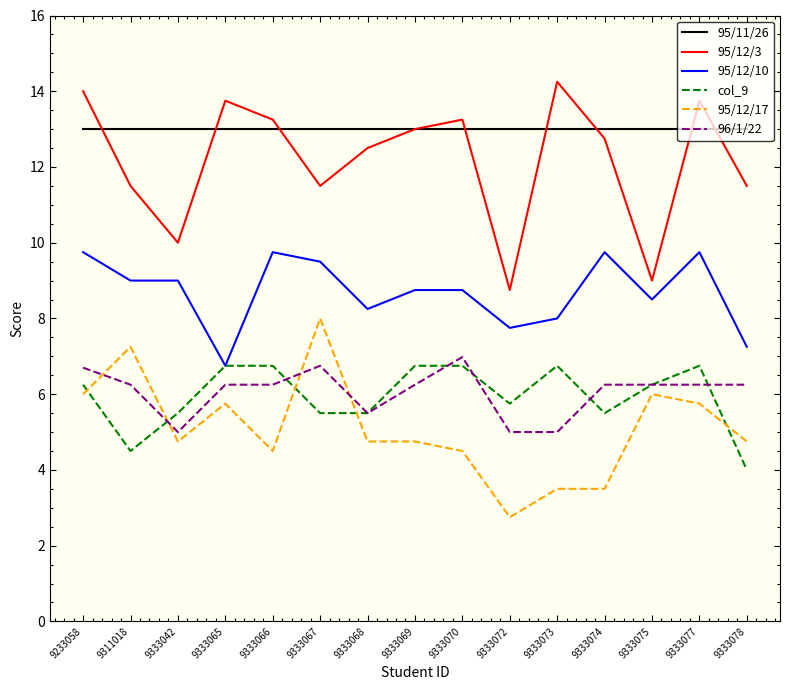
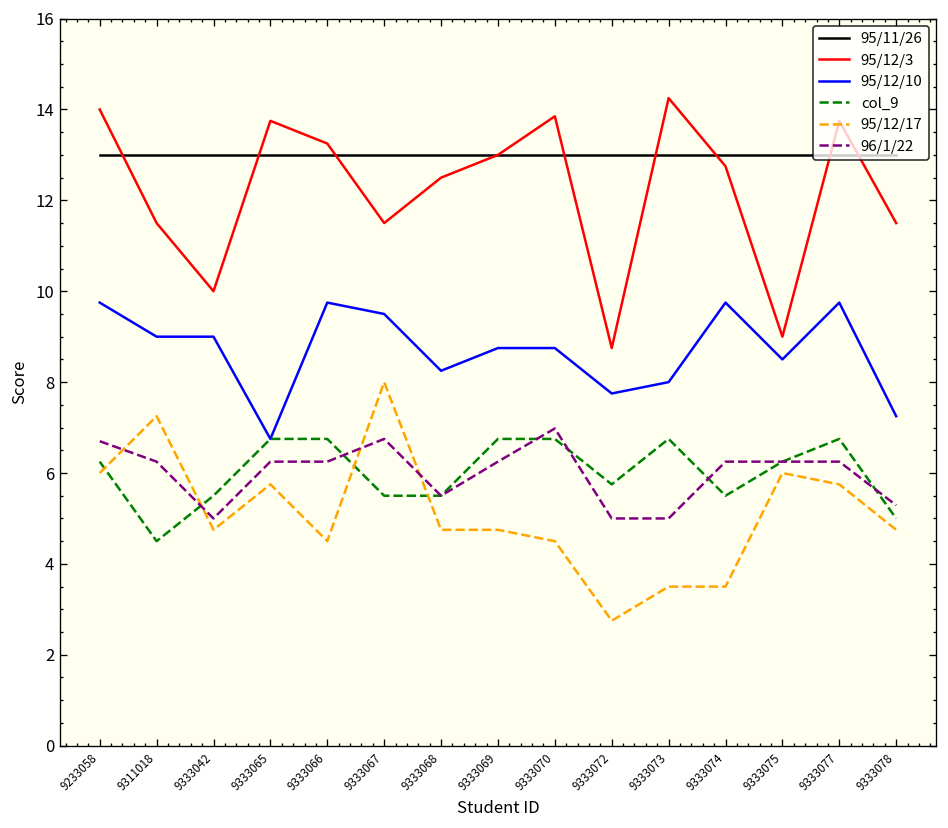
95/12/3, 9333070: 13.3 -> 13.9
col_9, 9333078: 4 -> 5
96/1/22, 9333078: 6.3 -> 5.3
